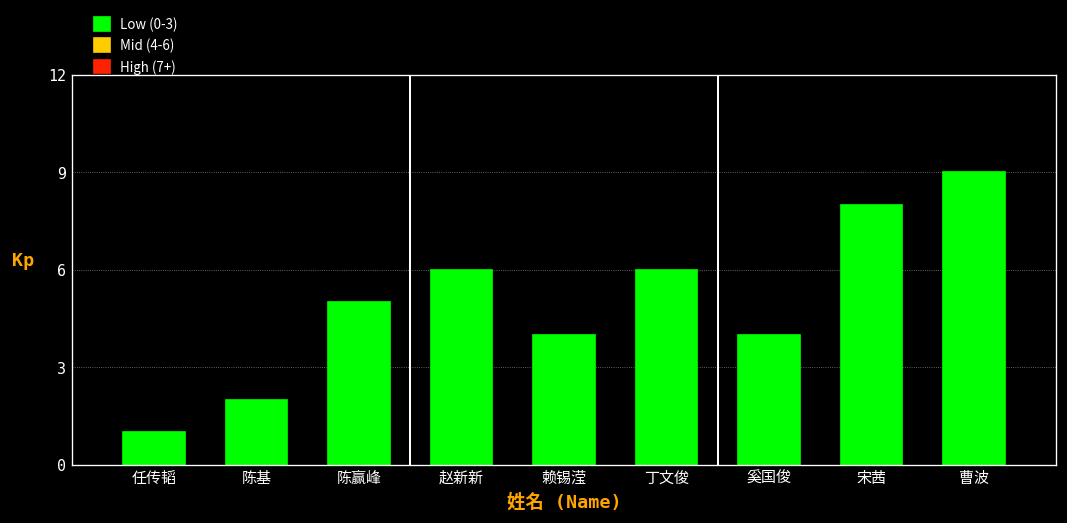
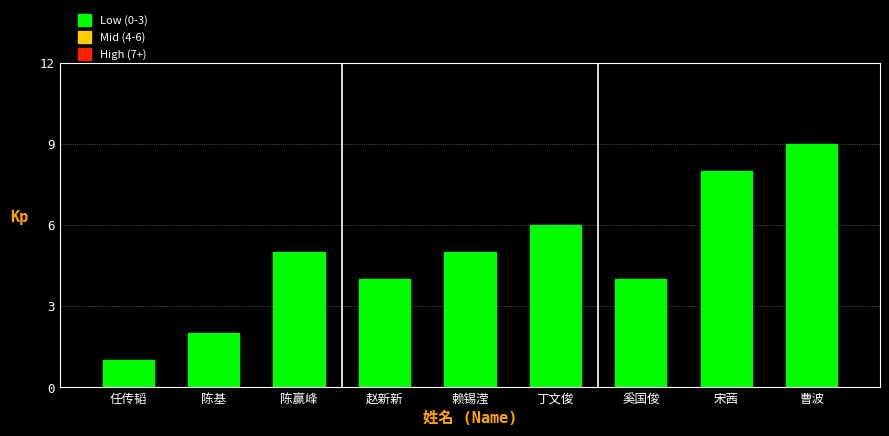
赵新新: 6 -> 4
赖锡滢: 4 -> 5
